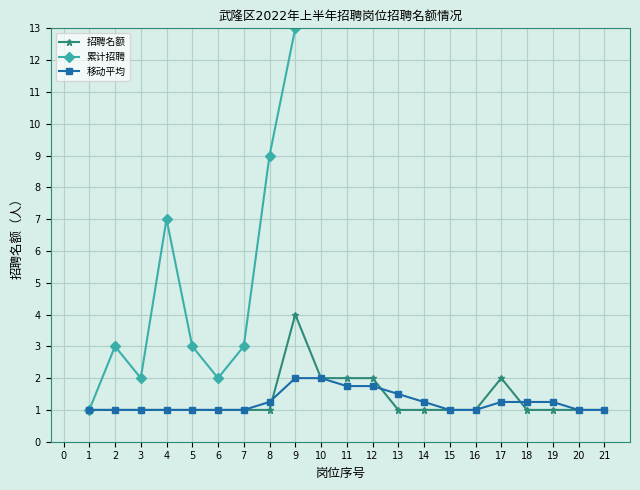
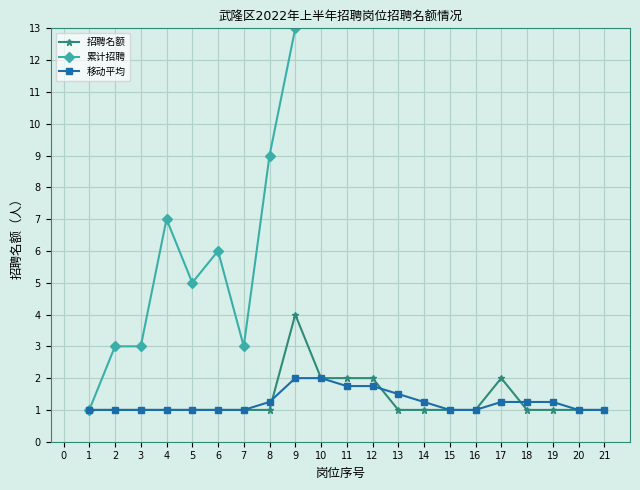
累计招聘, 3: 2 -> 3
累计招聘, 5: 3 -> 5
累计招聘, 6: 2 -> 6
